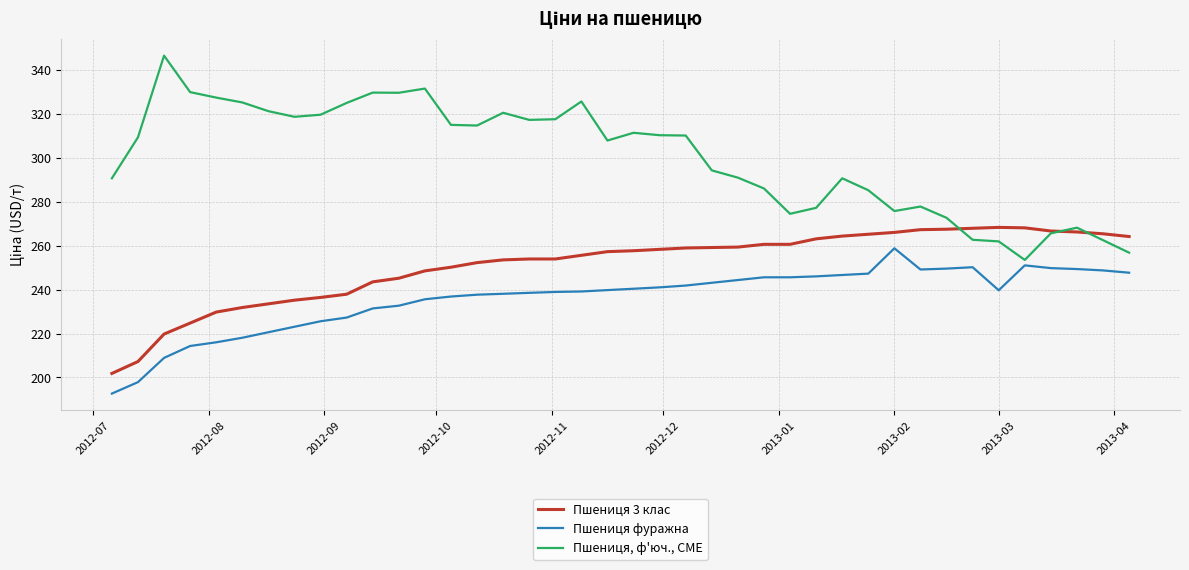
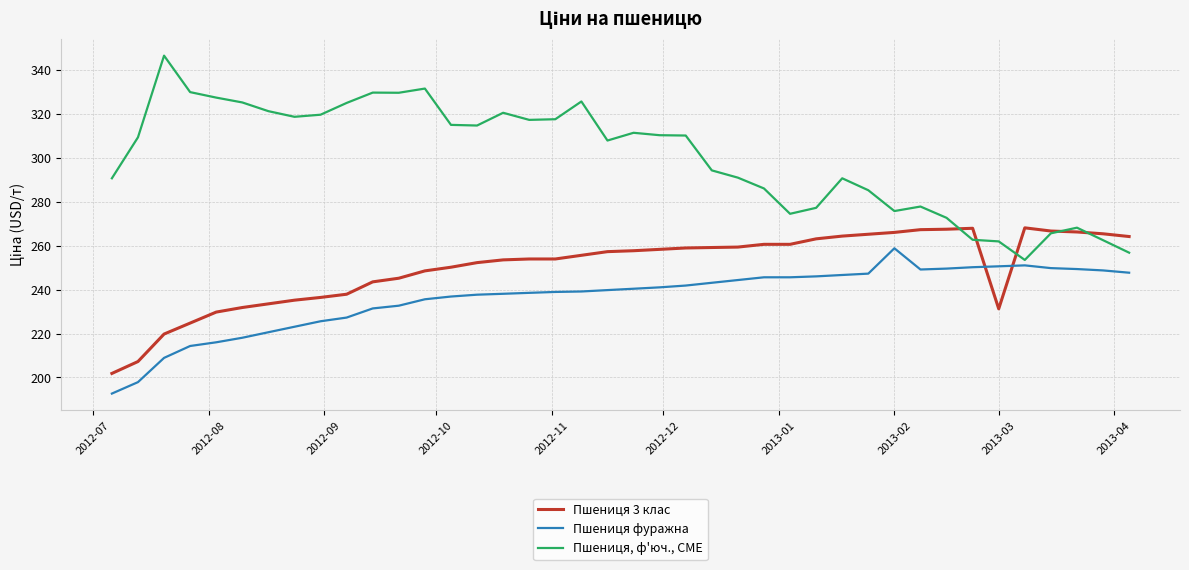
Пшениця 3 клас, 2013-03: 268 -> 231
Пшениця фуражна, 2013-03: 240 -> 251
